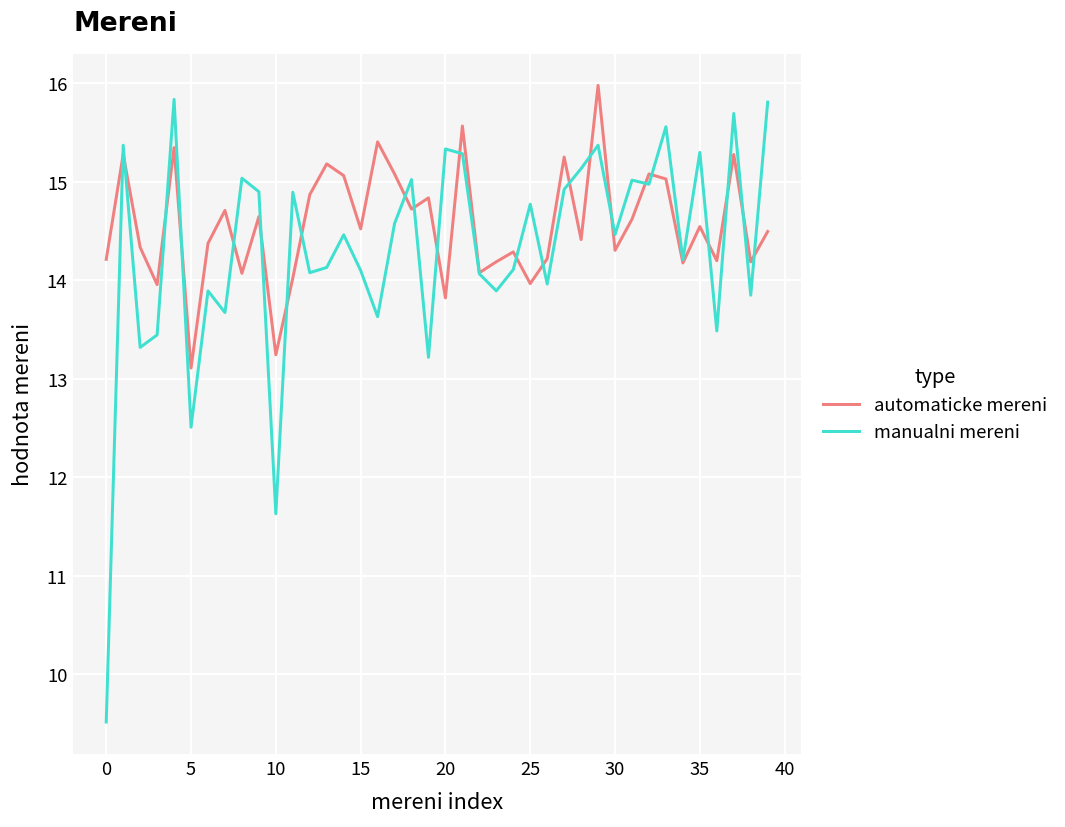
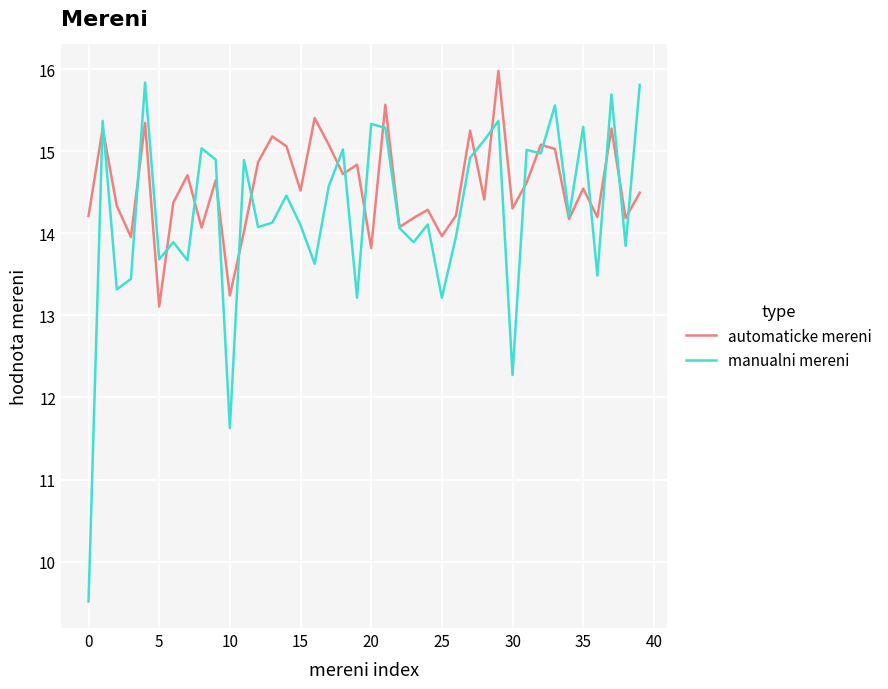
manualni mereni, 5: 12.5 -> 13.7
manualni mereni, 25: 14.8 -> 13.2
manualni mereni, 30: 14.5 -> 12.3
